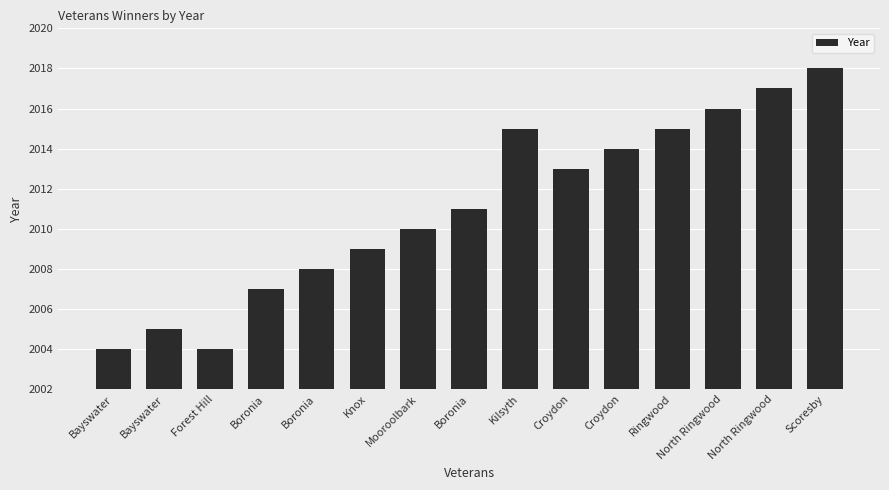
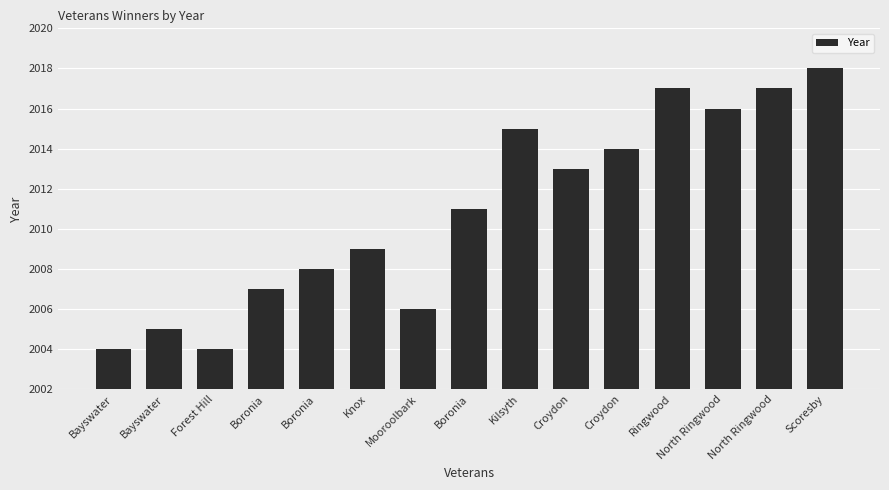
Mooroolbark: 2010 -> 2006
Ringwood: 2015 -> 2017
